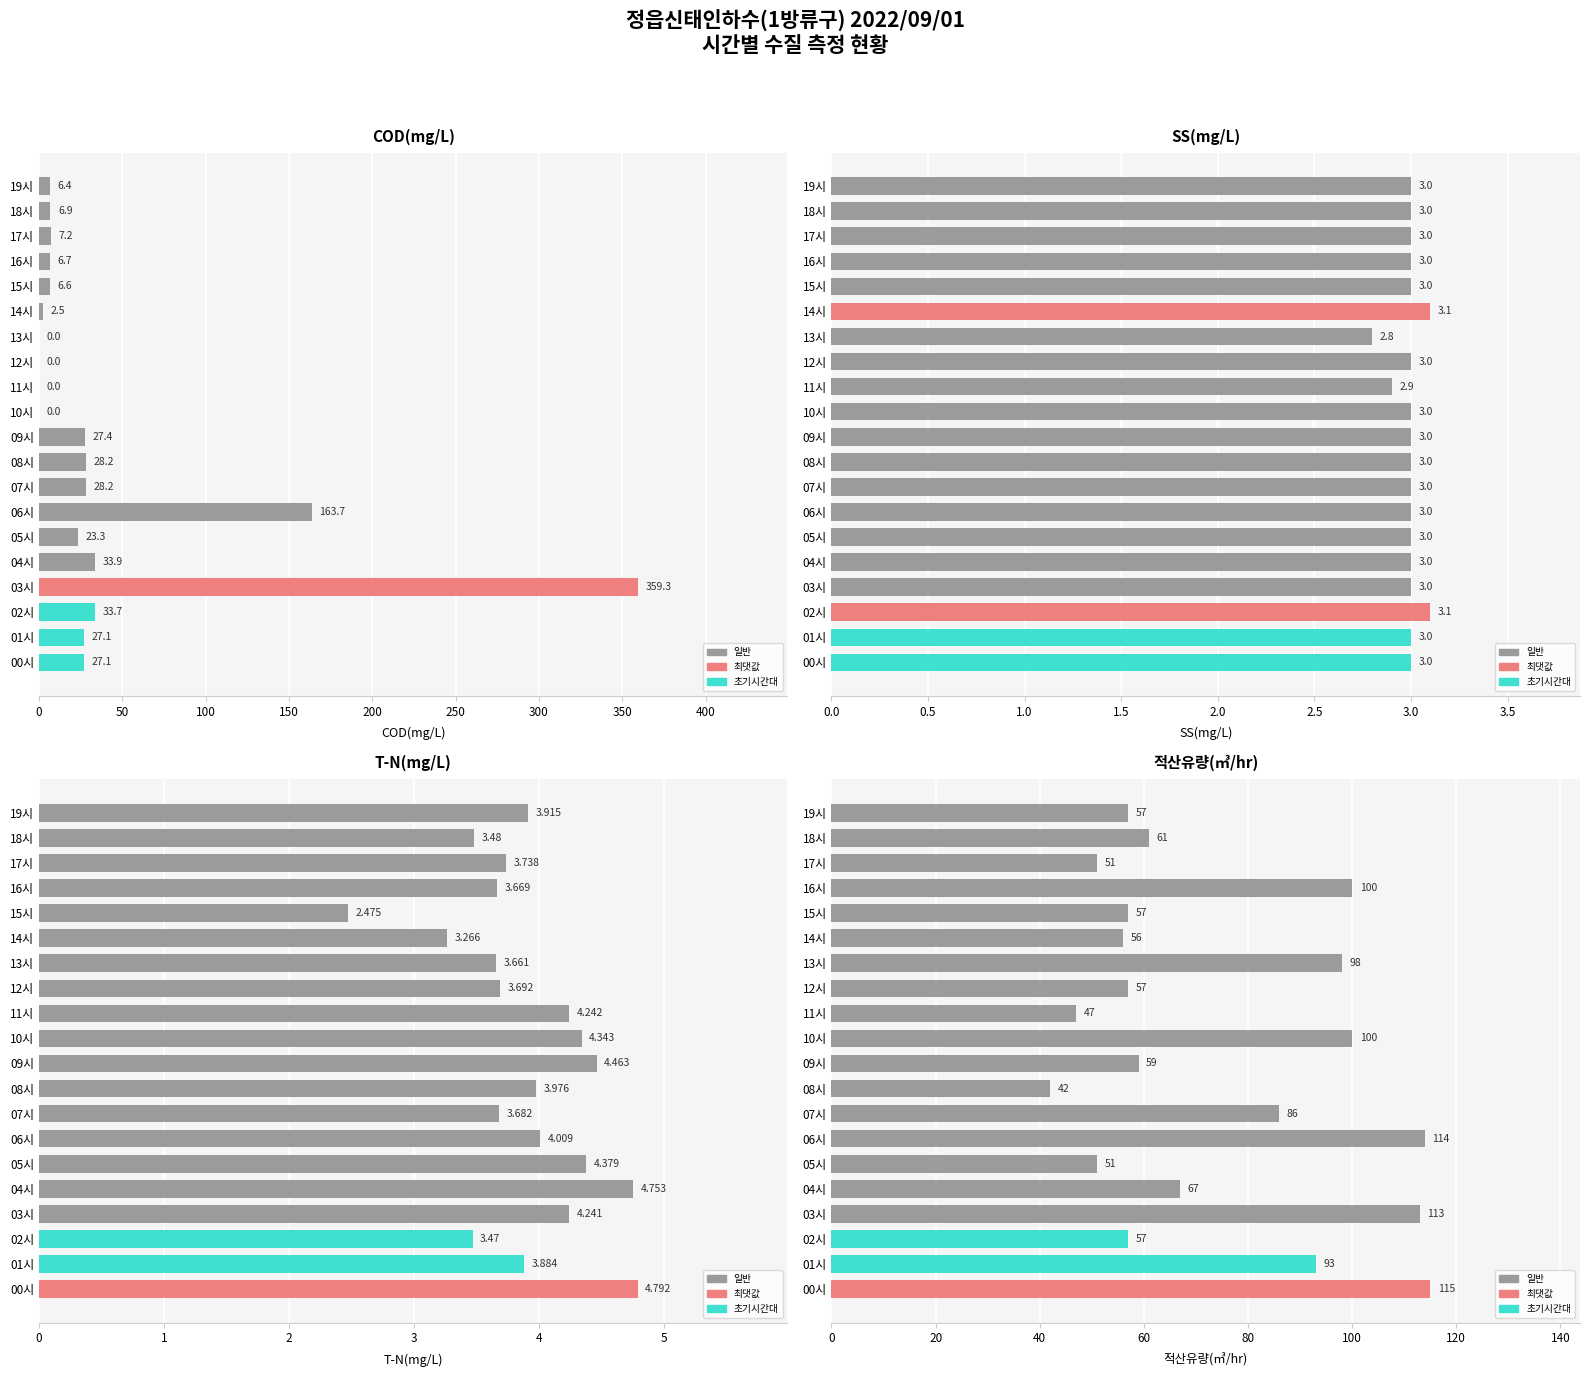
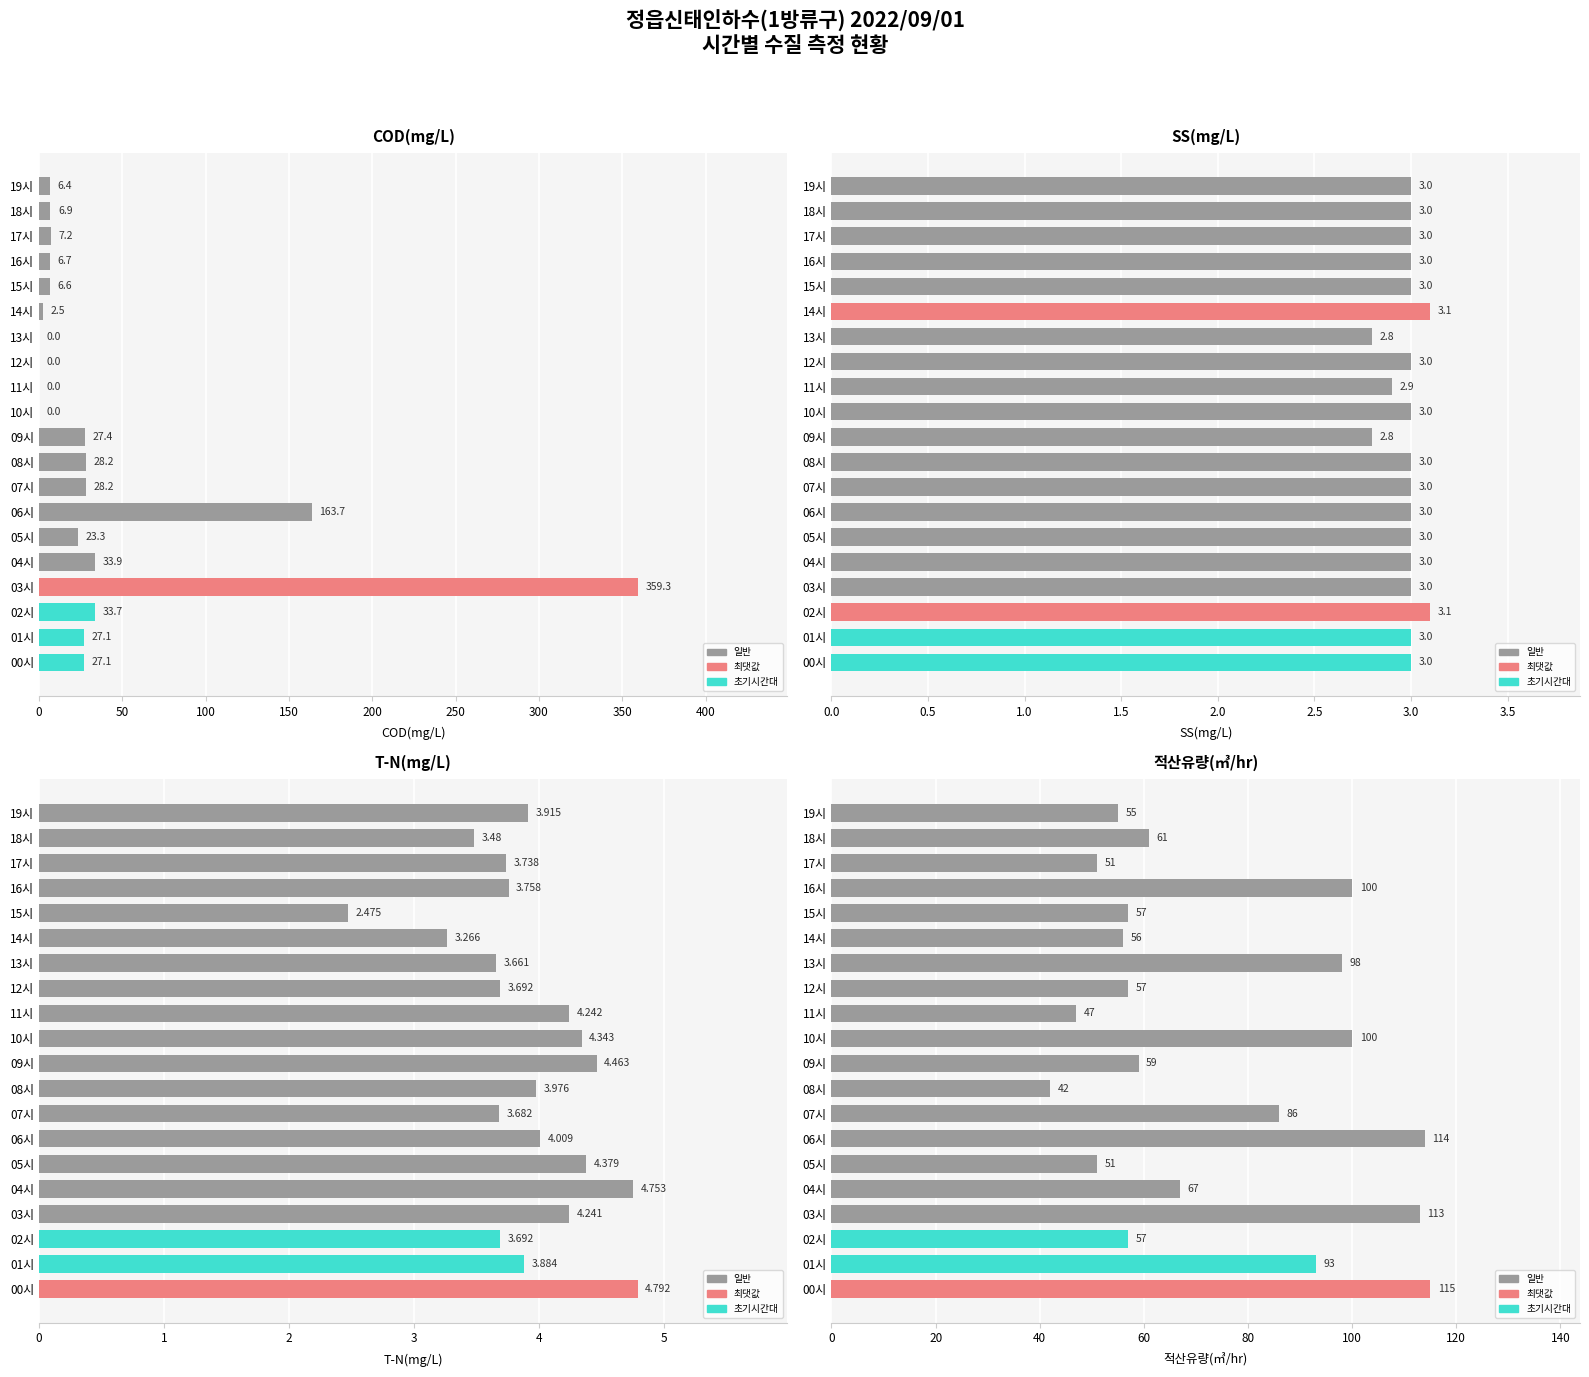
SS(mg/L), 09시: 3.0 -> 2.8
T-N(mg/L), 16시: 3.669 -> 3.758
T-N(mg/L), 02시: 3.47 -> 3.692
적산유량(㎥/hr), 19시: 57 -> 55
